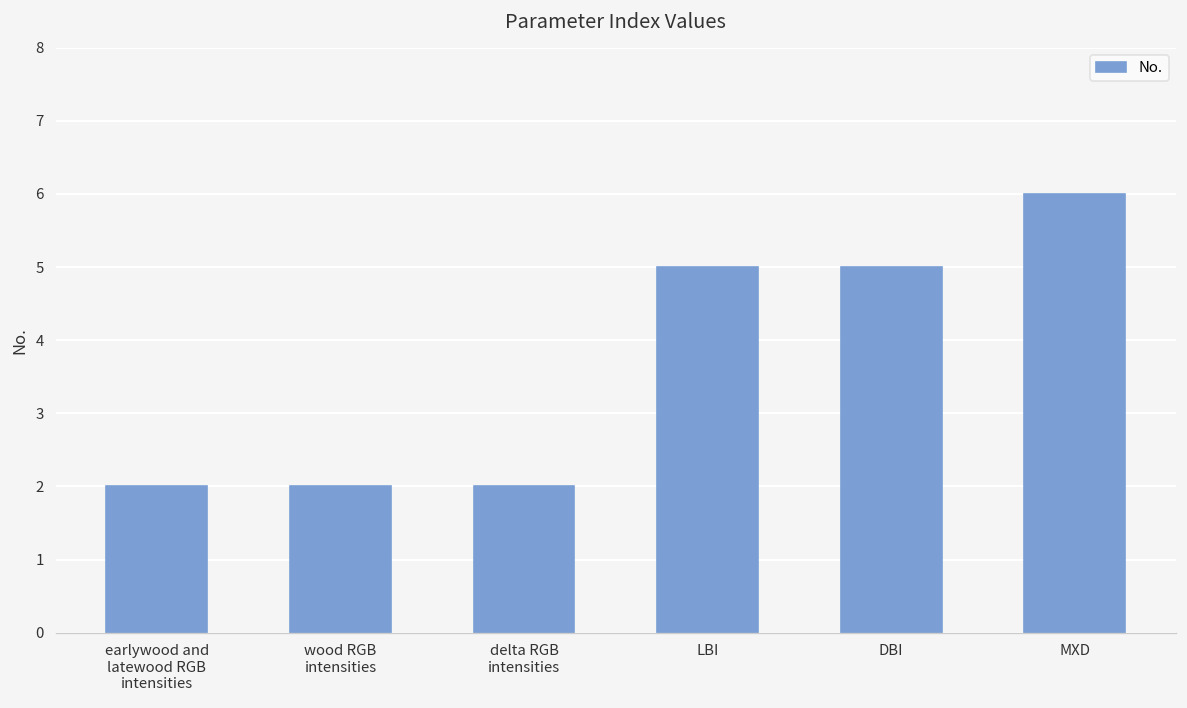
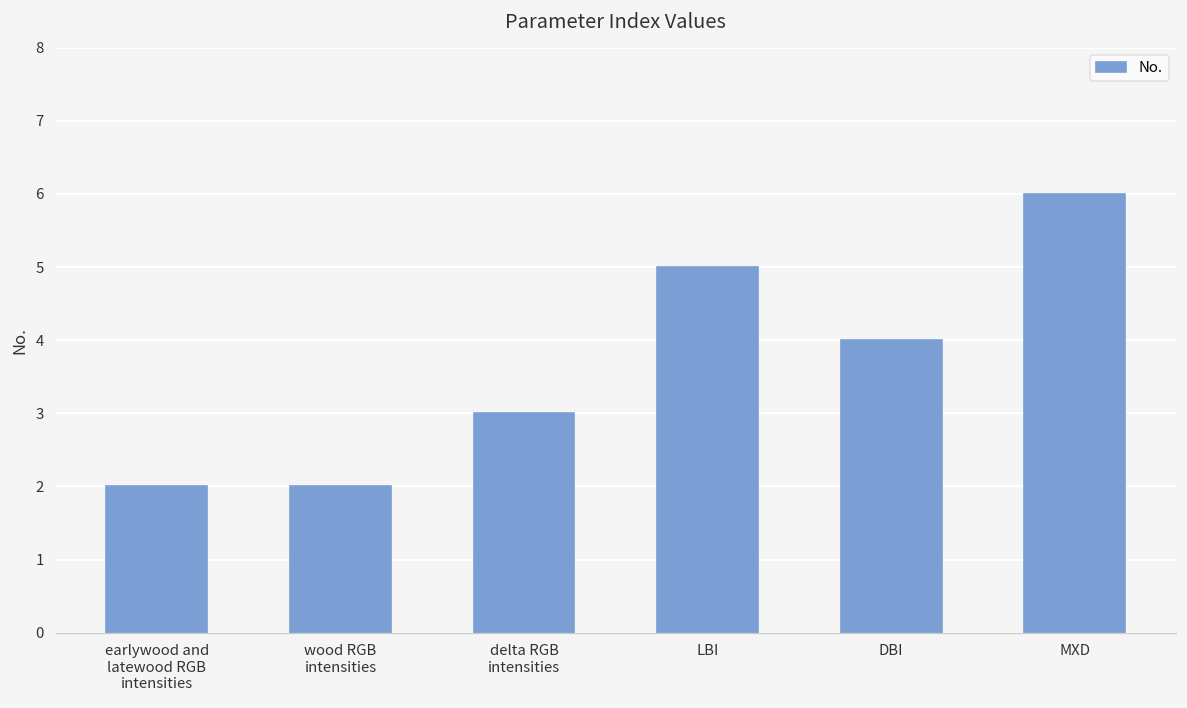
delta RGB intensities: 2 -> 3
DBI: 5 -> 4
